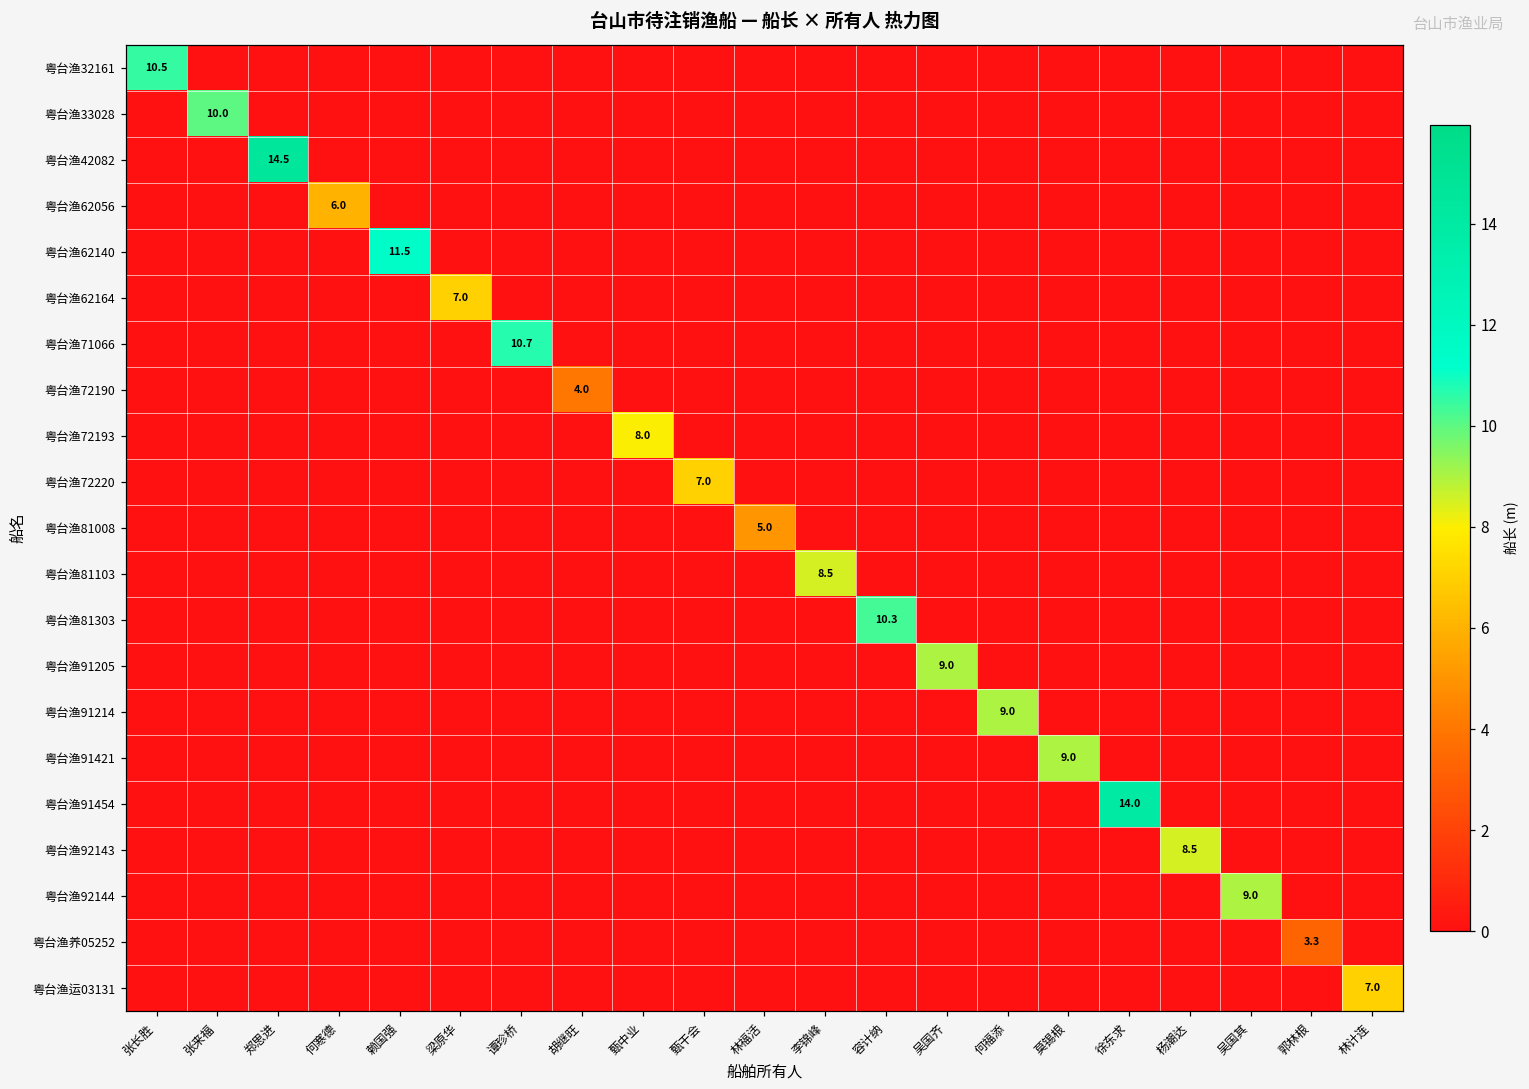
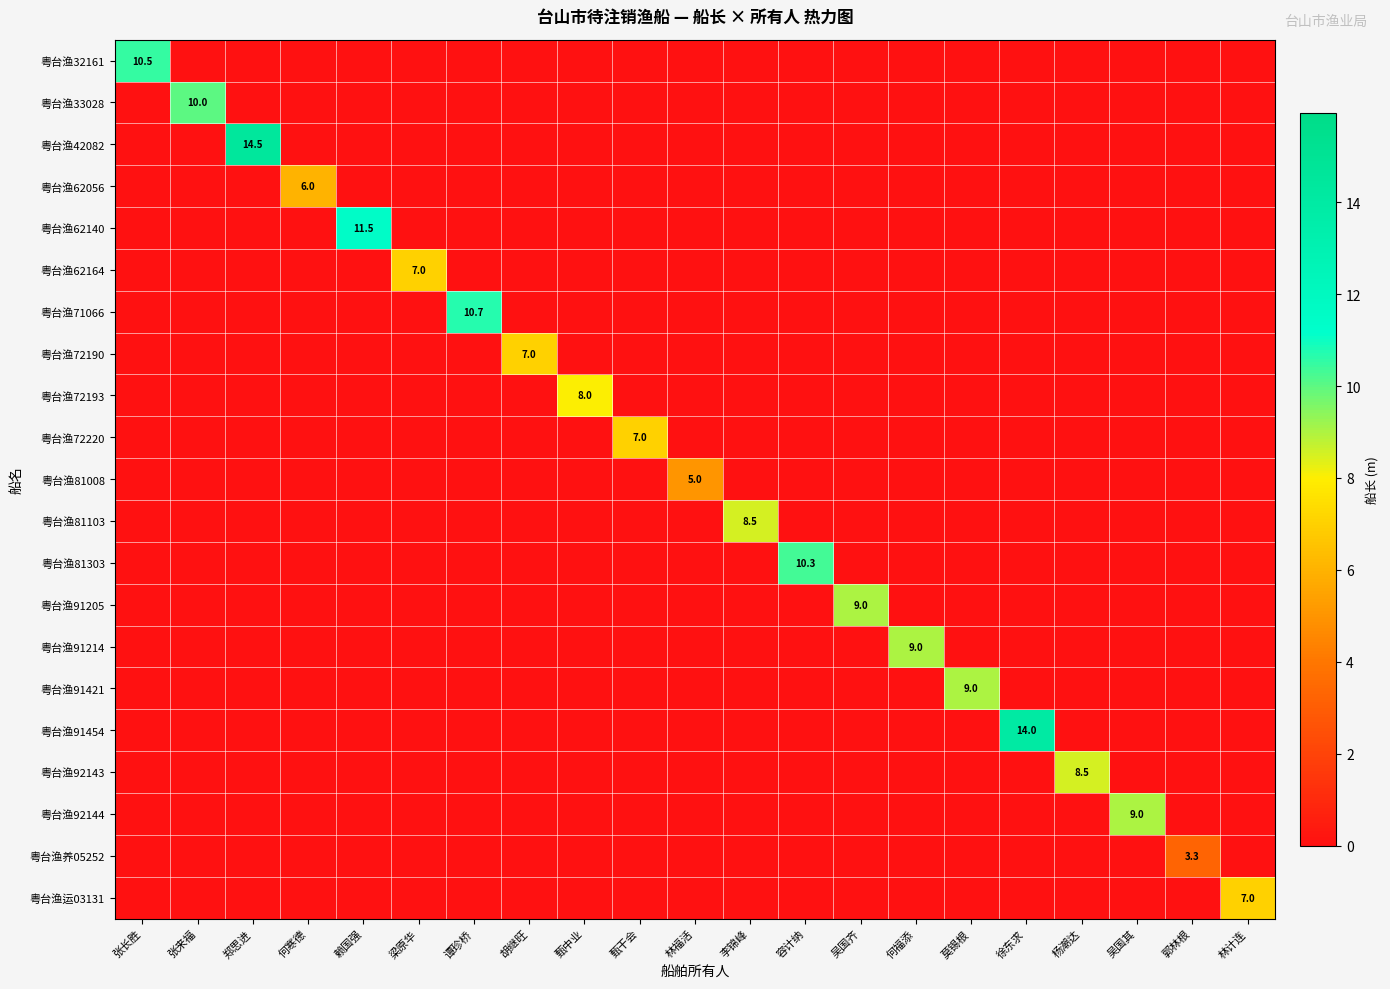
粤台渔72190, 胡继旺: 4.0 -> 7.0
